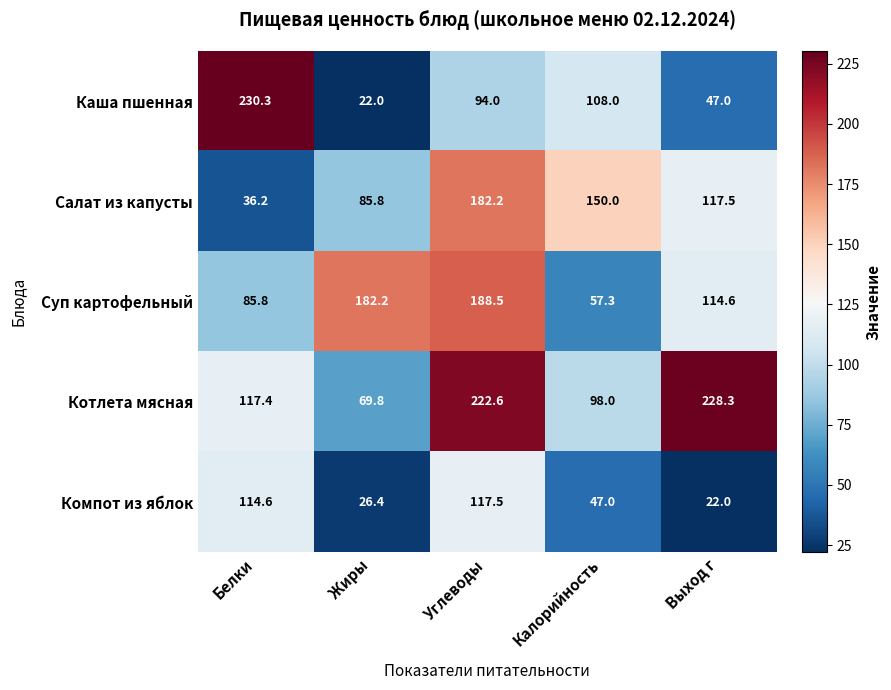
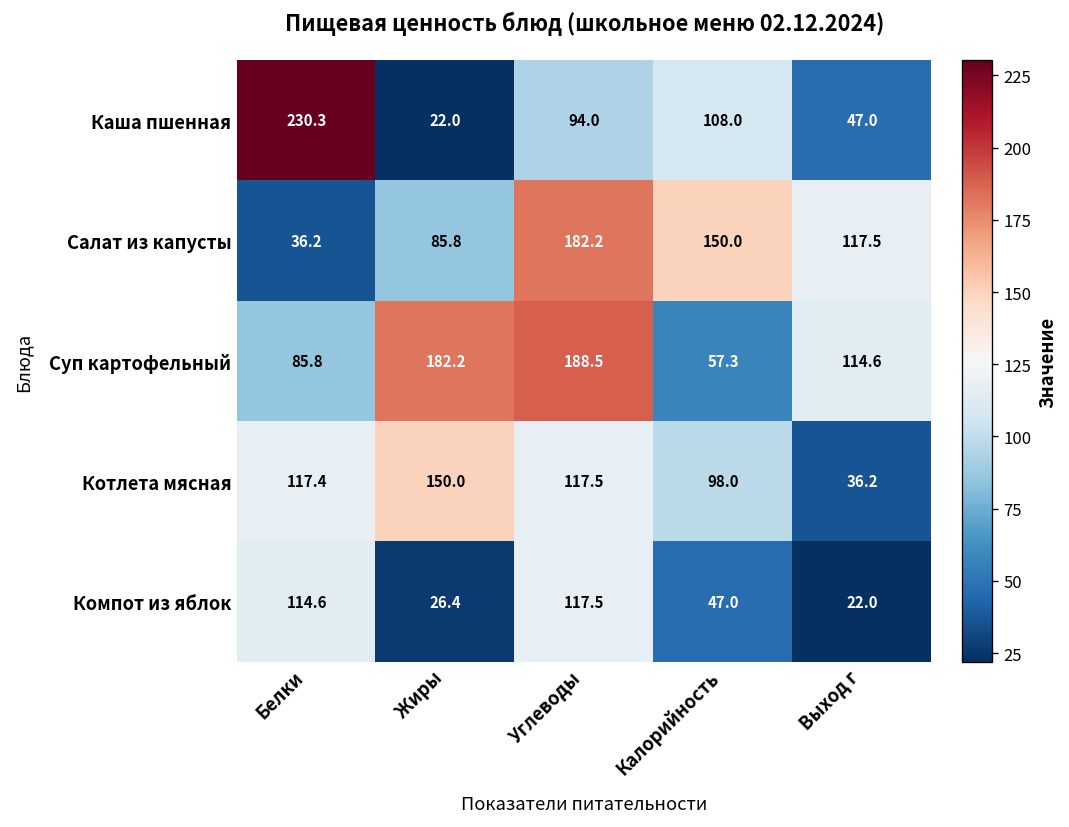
Котлета мясная, Жиры: 69.8 -> 150.0
Котлета мясная, Углеводы: 222.6 -> 117.5
Котлета мясная, Выход г: 228.3 -> 36.2
